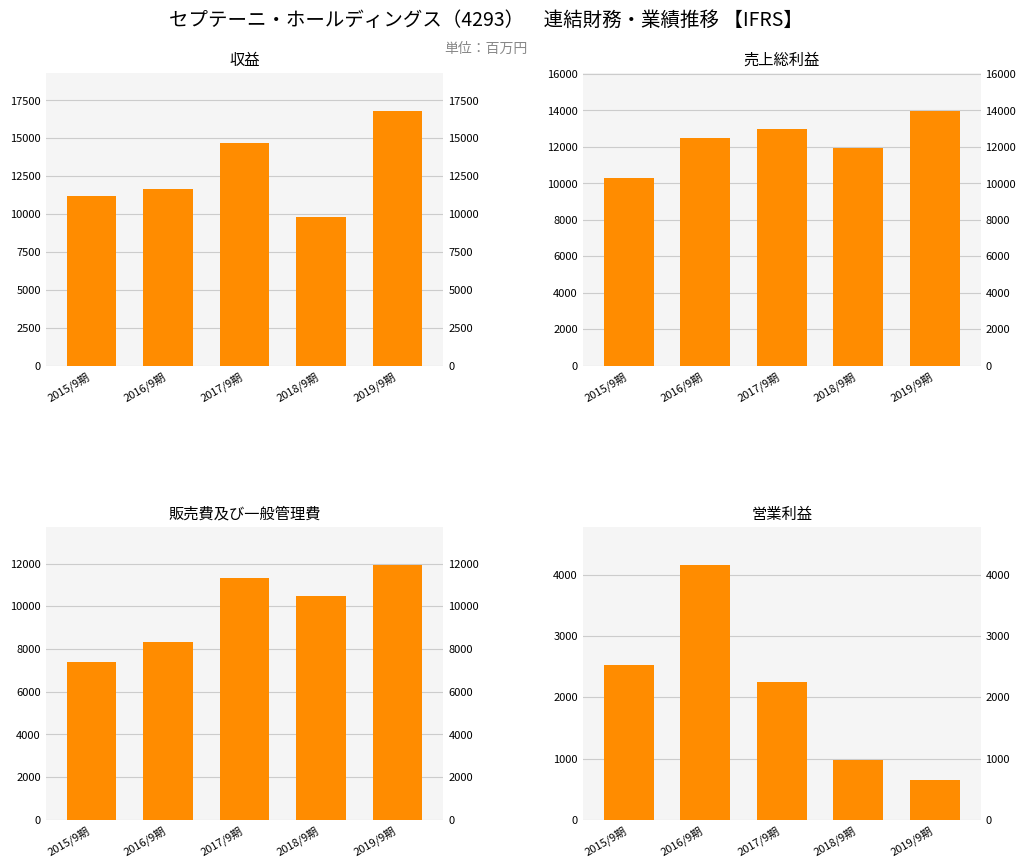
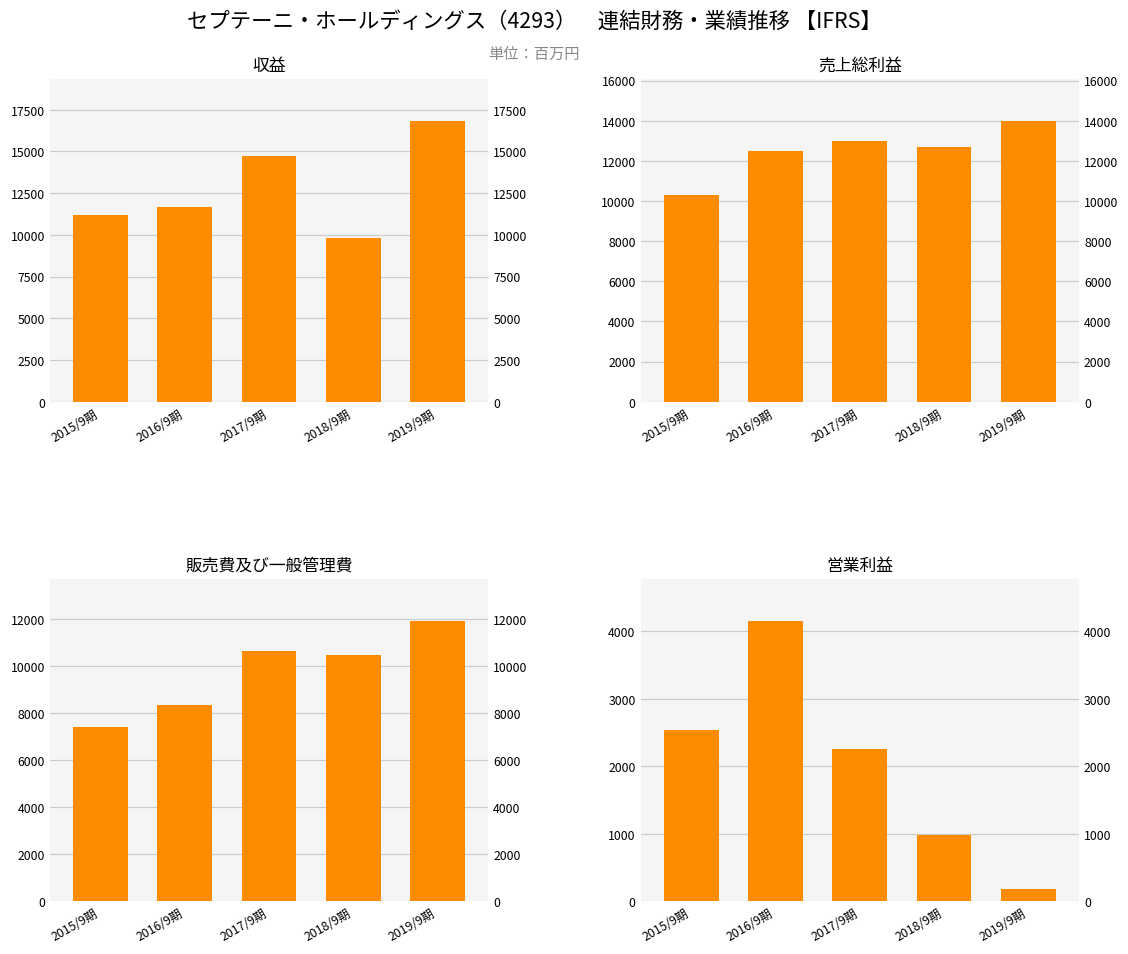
売上総利益, 2018/9期: 11900 -> 12700
販売費及び一般管理費, 2017/9期: 11300 -> 10700
営業利益, 2019/9期: 600 -> 200
